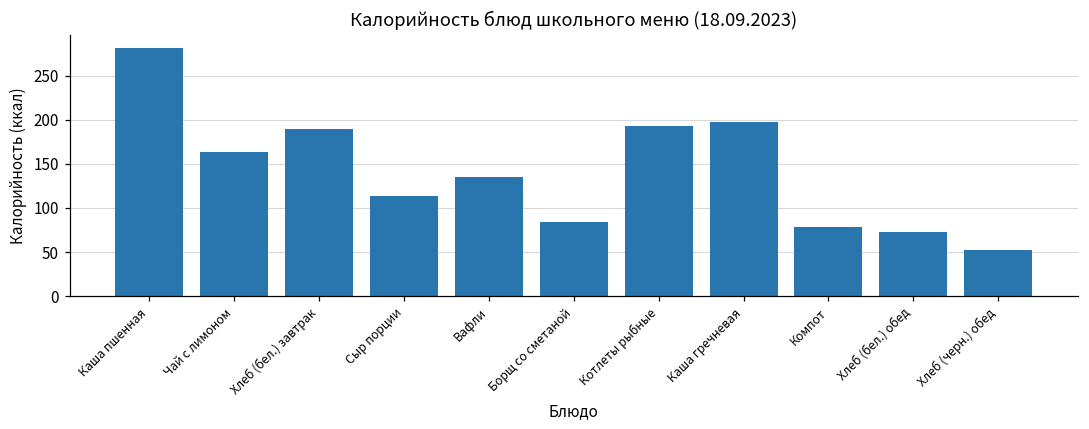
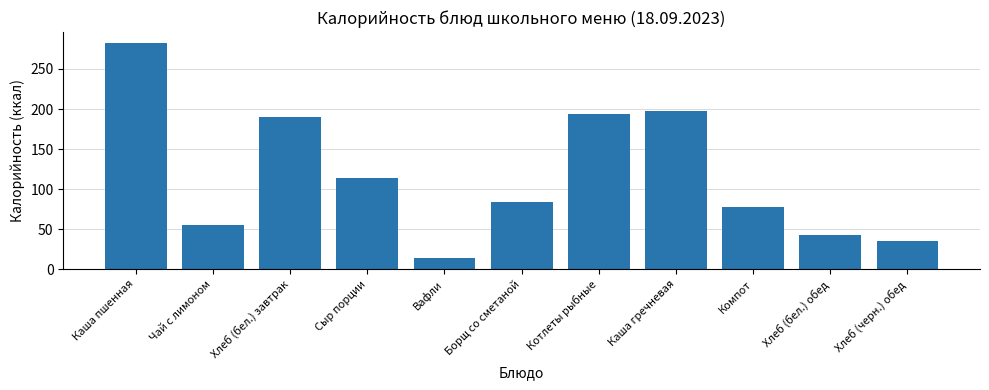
Чай с лимоном: 160 -> 60
Вафли: 140 -> 10
Хлеб (бел.) обед: 70 -> 40
Хлеб (черн.) обед: 50 -> 30
